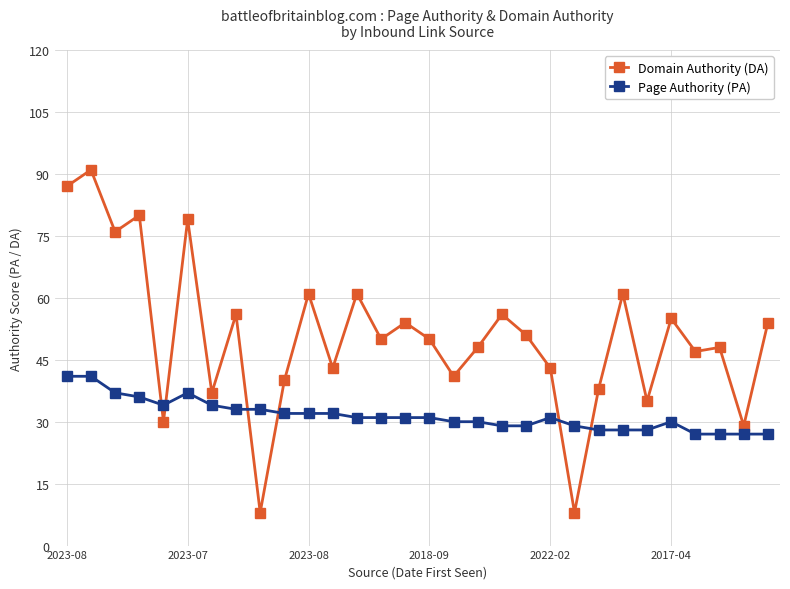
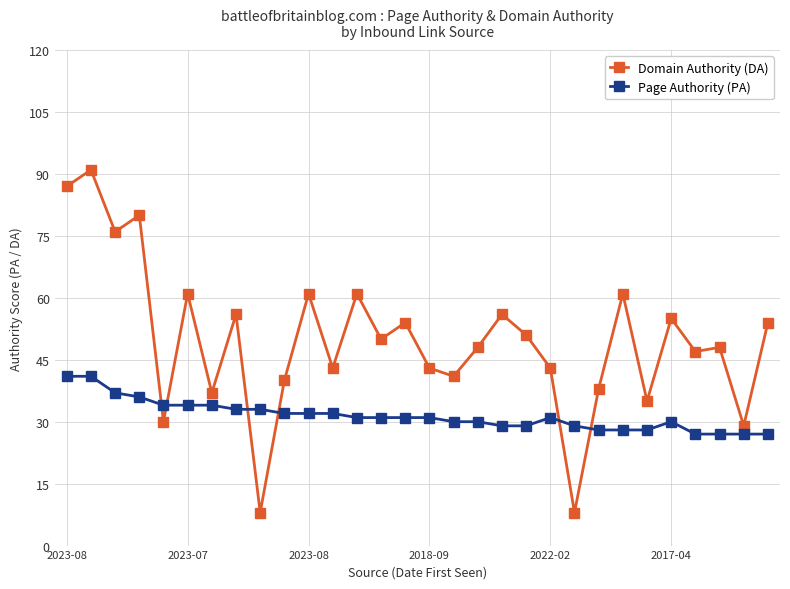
Domain Authority (DA), 2023-07: 79 -> 61
Page Authority (PA), 2023-07: 37 -> 34
Domain Authority (DA), 2018-09: 50 -> 43
